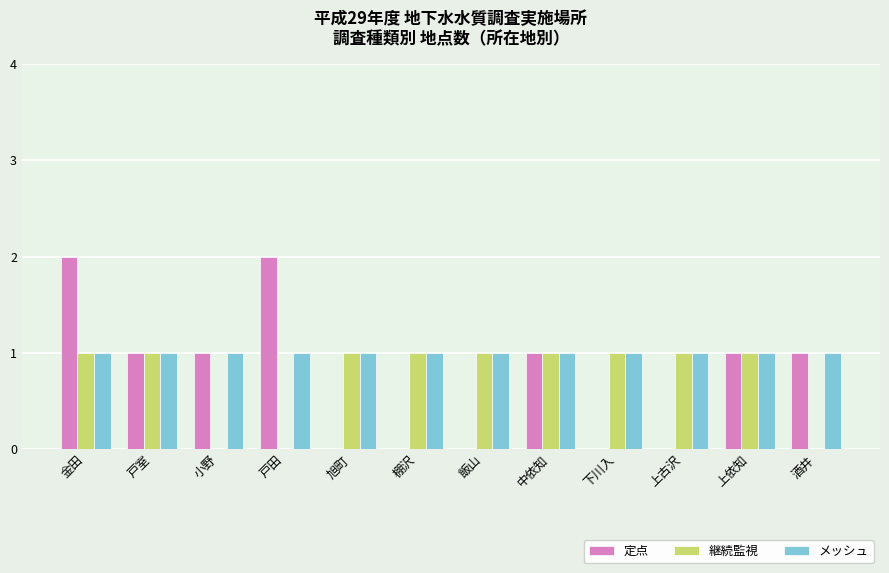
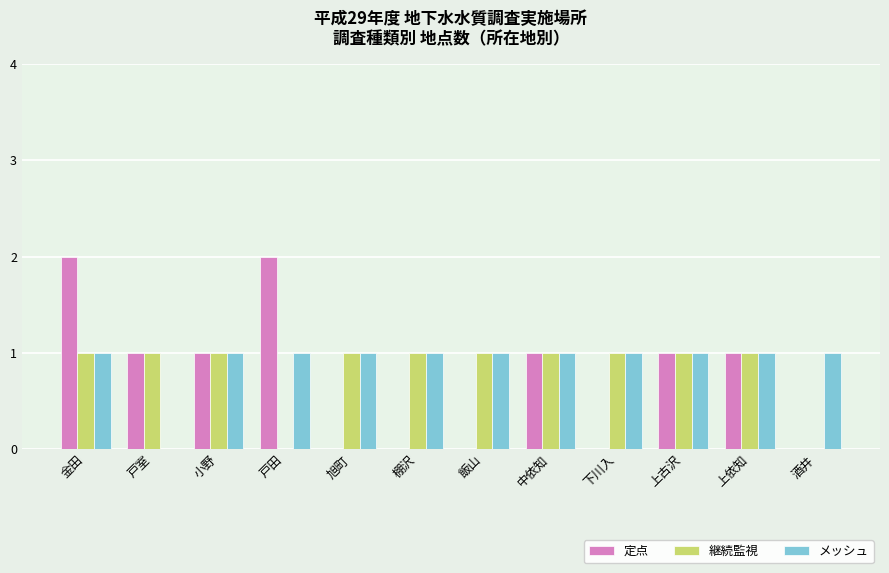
メッシュ, 戸室: 1 -> 0
継続監視, 小野: 0 -> 1
定点, 上古沢: 0 -> 1
定点, 酒井: 1 -> 0
